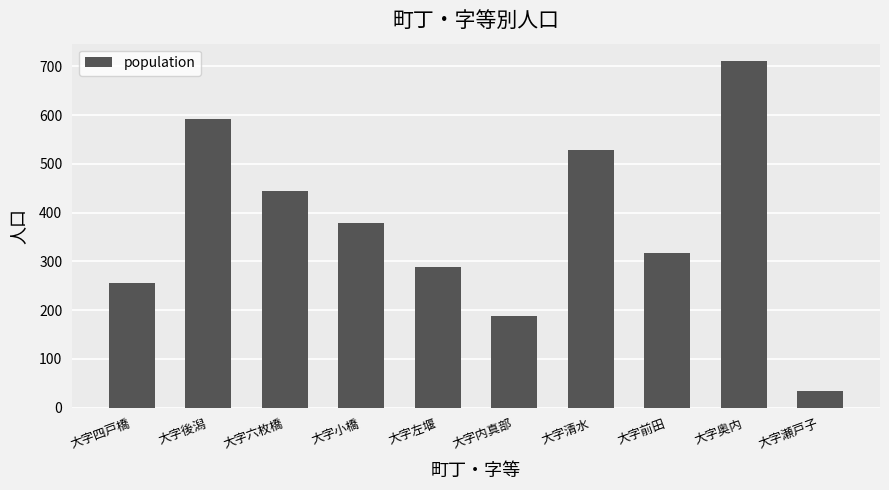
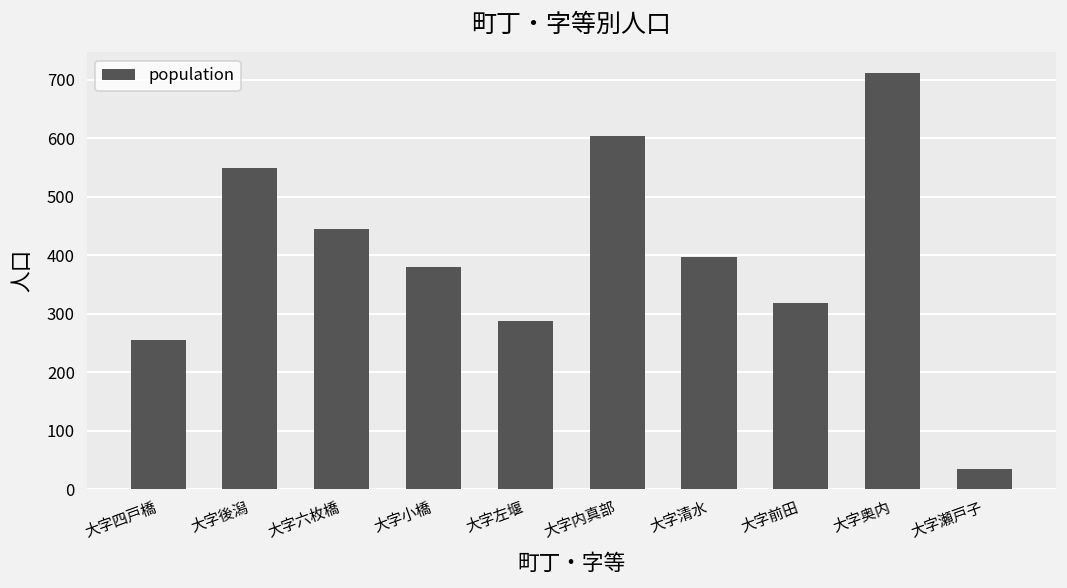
大字後潟: 590 -> 550
大字内真部: 190 -> 600
大字清水: 530 -> 400
